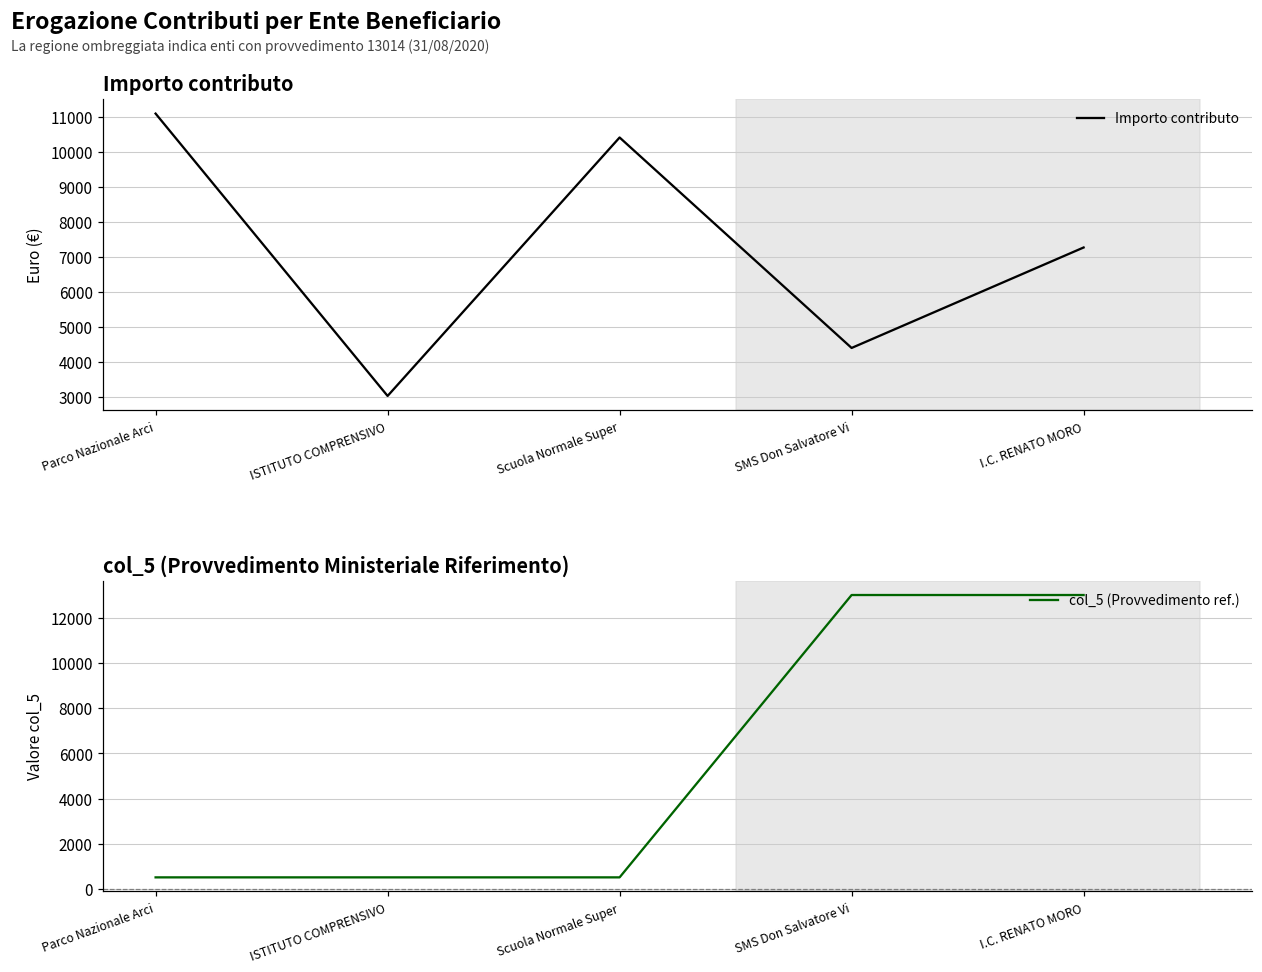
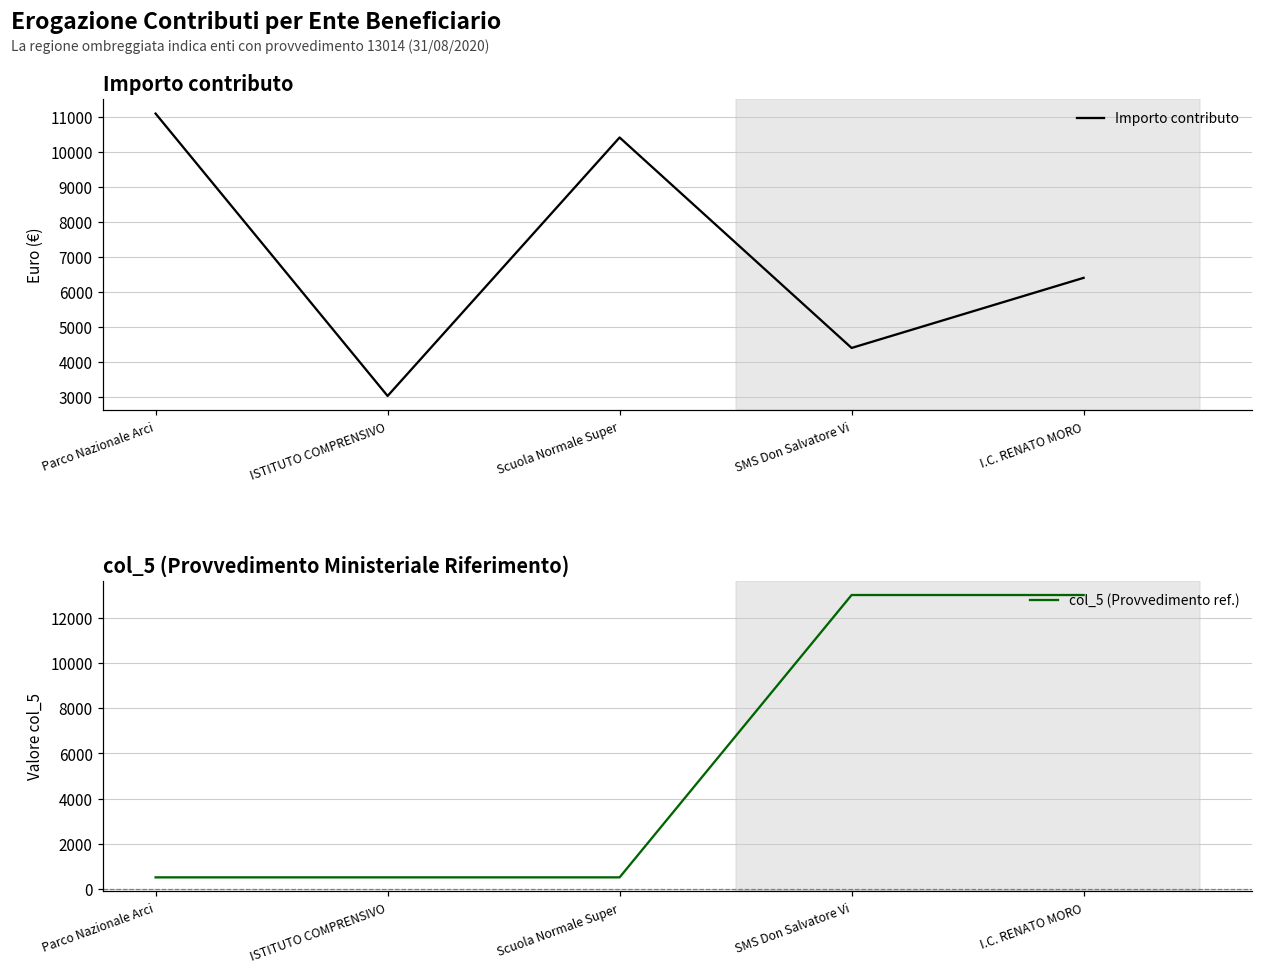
Importo contributo, I.C. RENATO MORO: 7300 -> 6400
